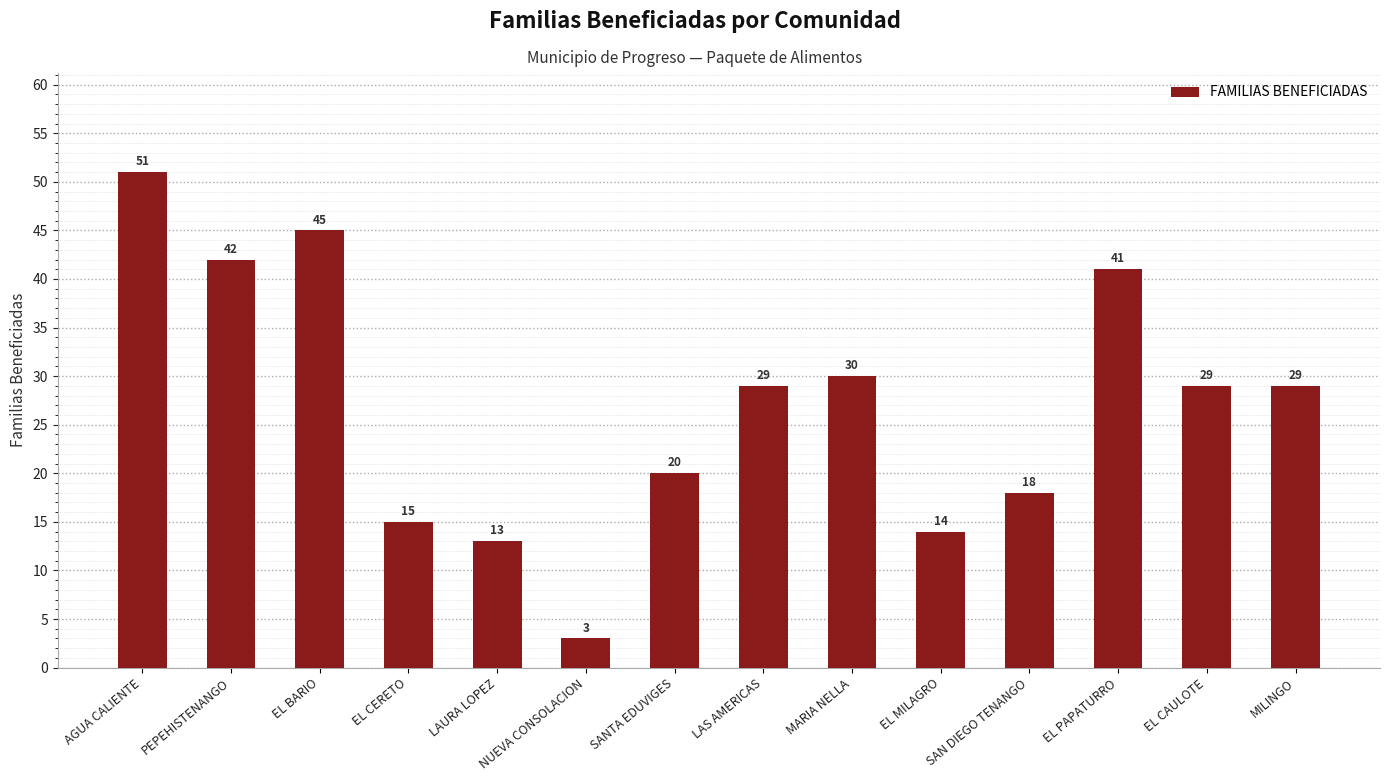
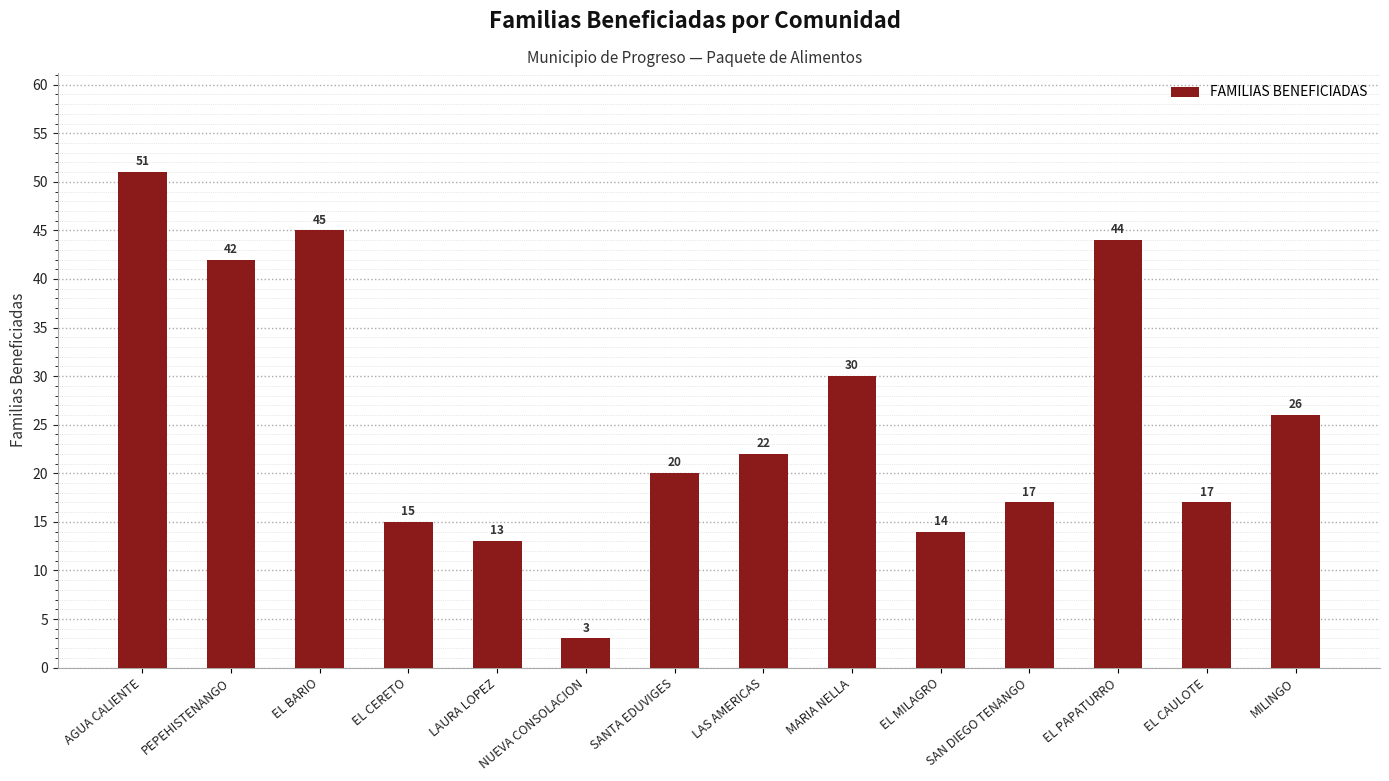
LAS AMERICAS: 29 -> 22
SAN DIEGO TENANGO: 18 -> 17
EL PAPATURRO: 41 -> 44
EL CAULOTE: 29 -> 17
MILINGO: 29 -> 26
